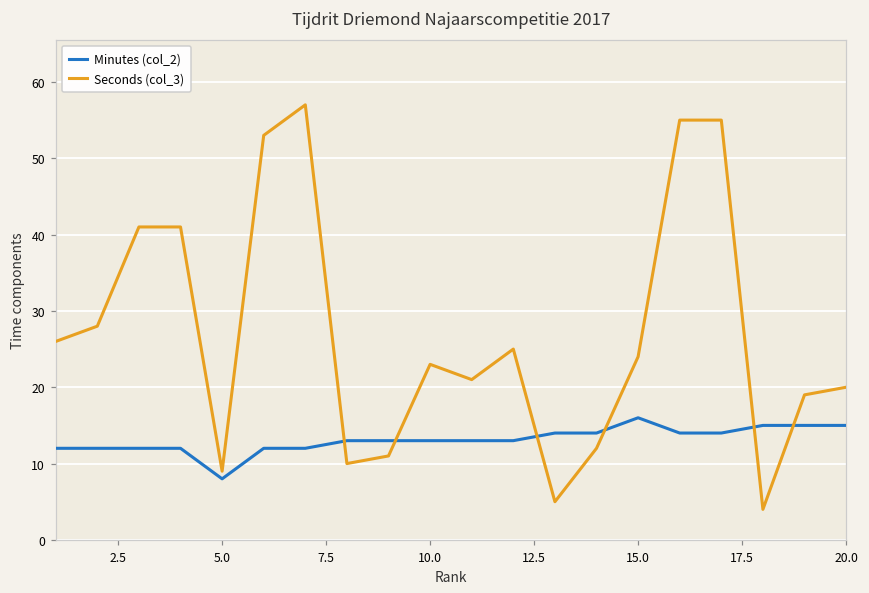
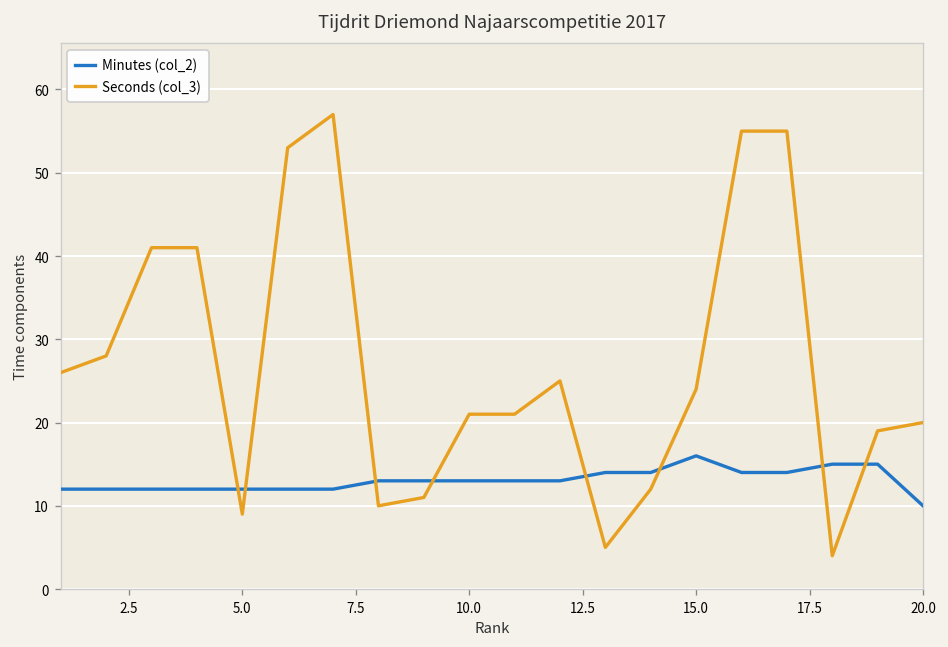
Minutes (col_2), 5.0: 8 -> 12
Seconds (col_3), 10.0: 23 -> 21
Minutes (col_2), 20.0: 15 -> 10
